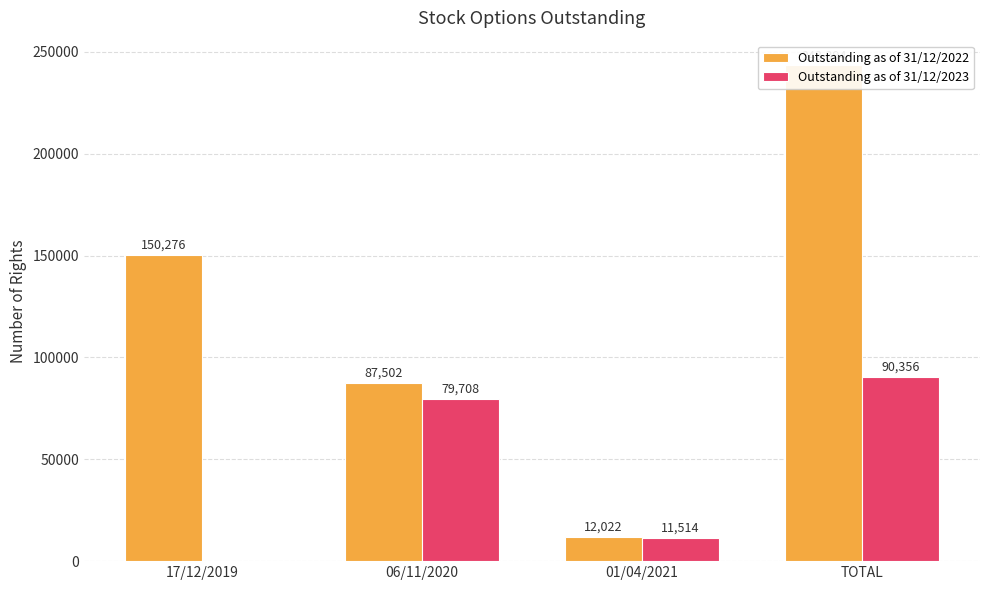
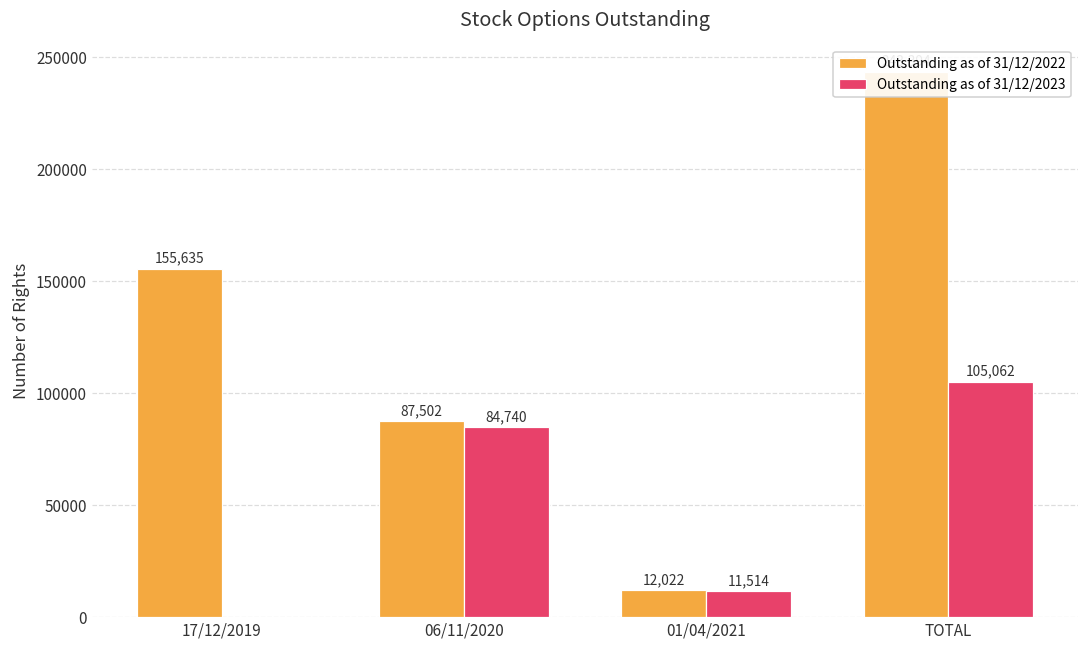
Outstanding as of 31/12/2022, 17/12/2019: 150,276 -> 155,635
Outstanding as of 31/12/2023, 06/11/2020: 79,708 -> 84,740
Outstanding as of 31/12/2023, TOTAL: 90,356 -> 105,062
